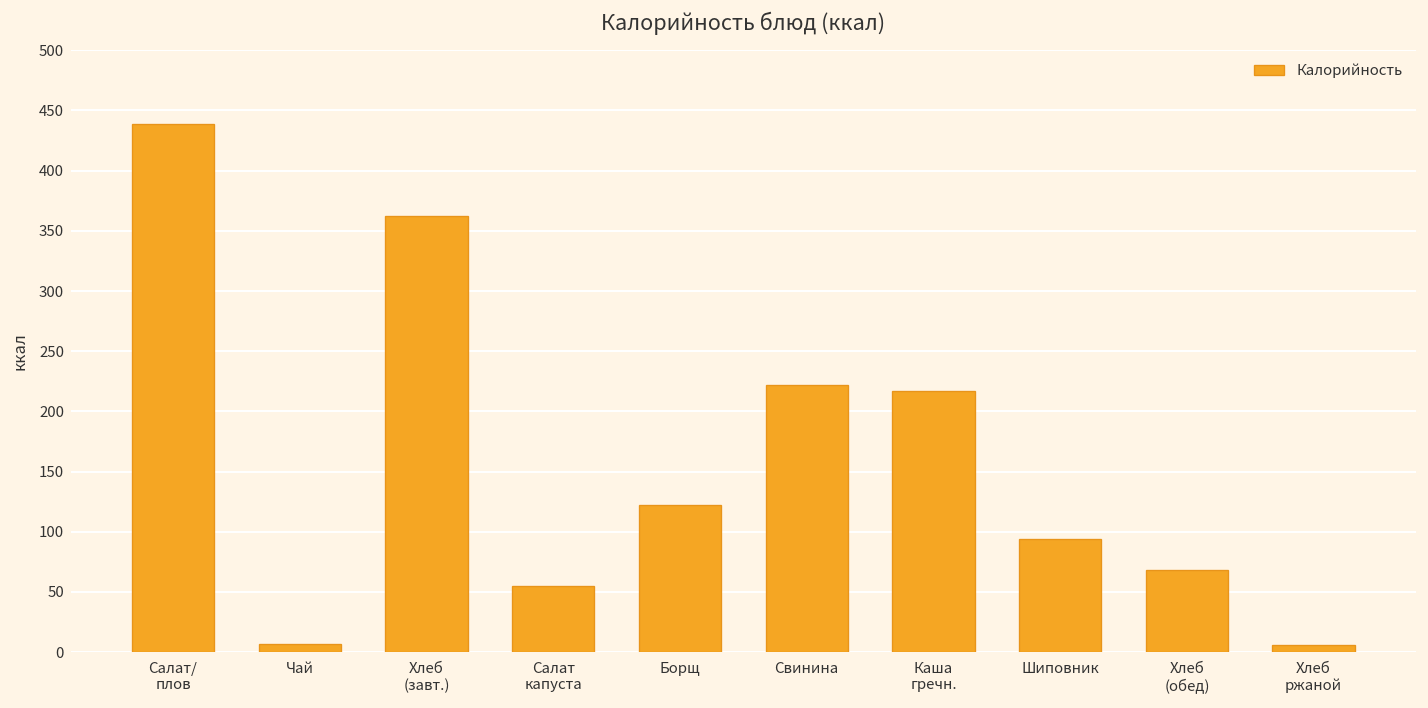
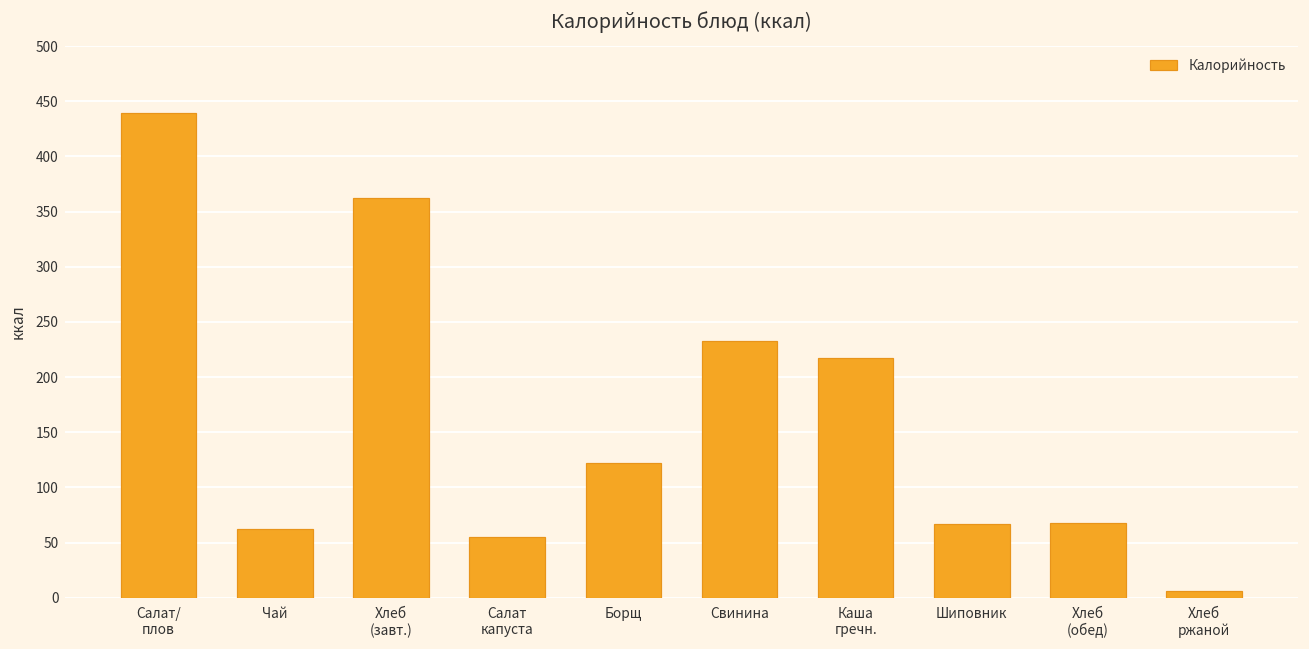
Чай: 7 -> 62
Свинина: 222 -> 233
Шиповник: 94 -> 67
